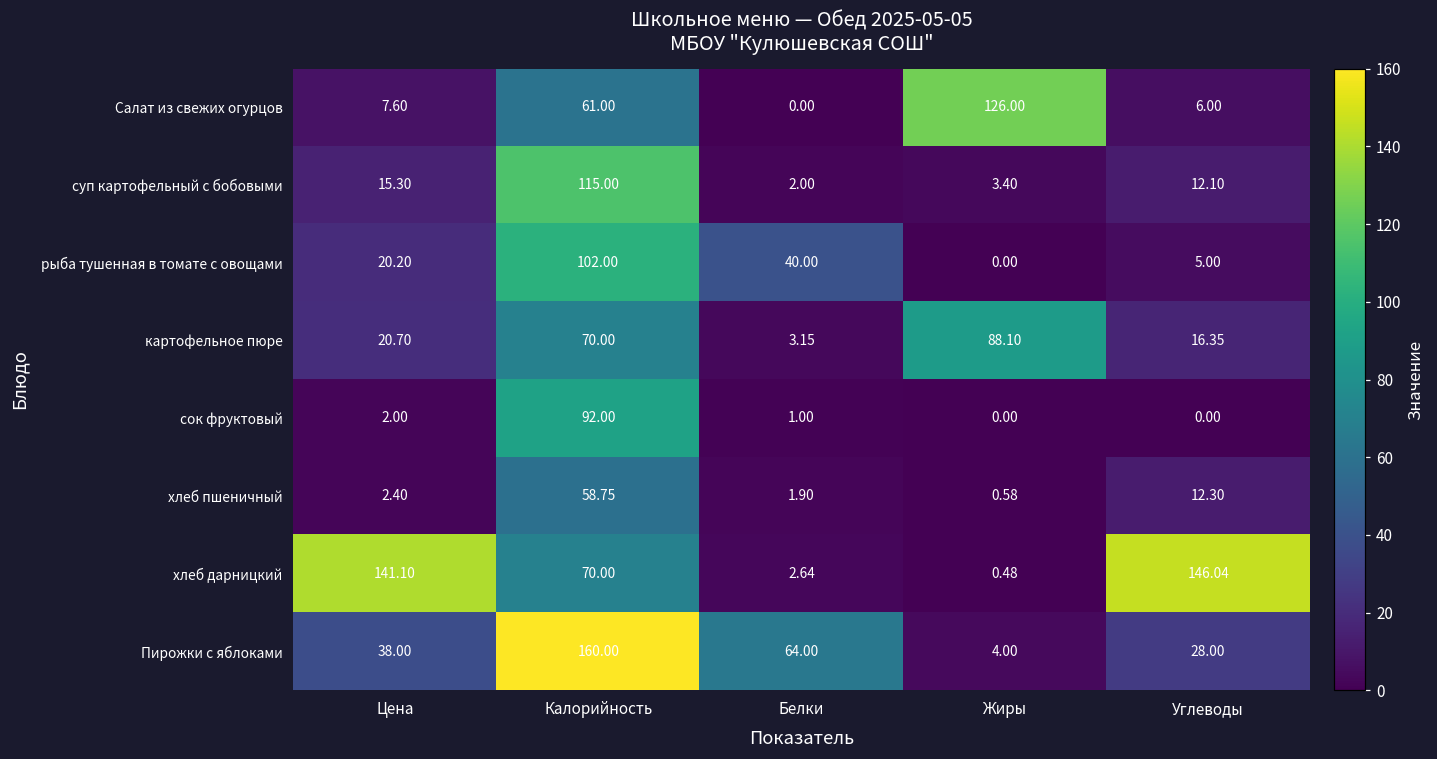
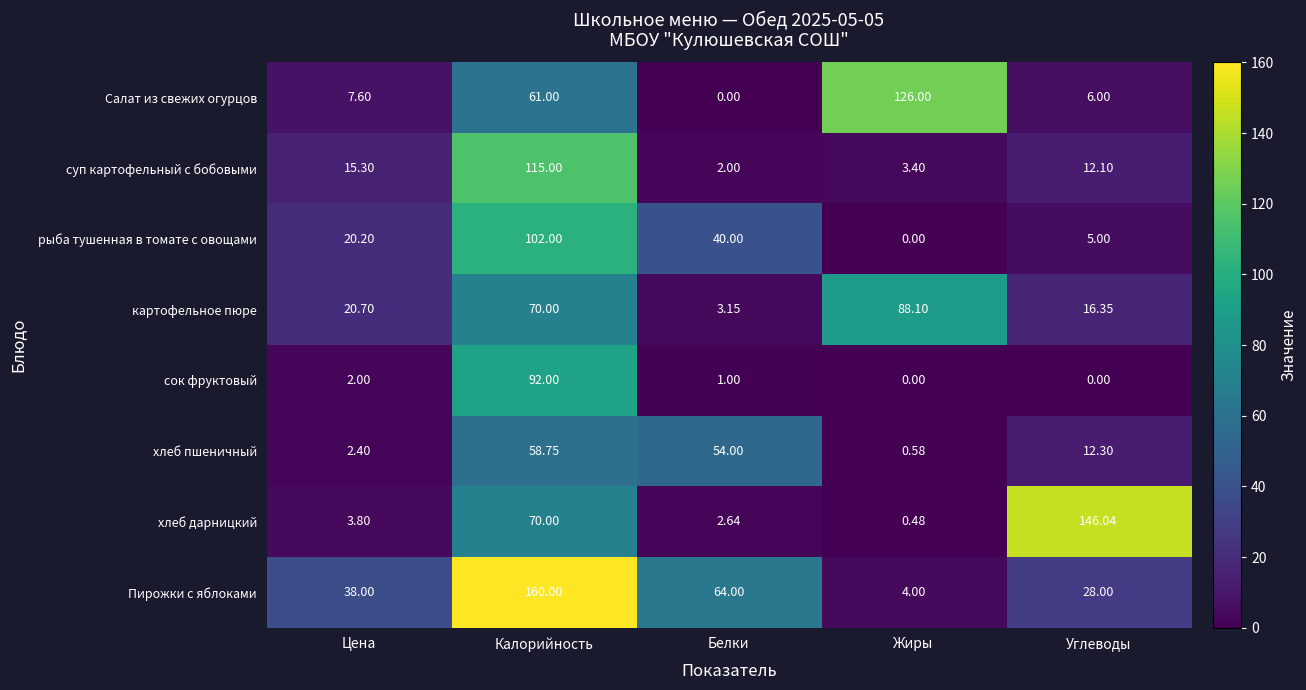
хлеб пшеничный, Белки: 1.90 -> 54.00
хлеб дарницкий, Цена: 141.10 -> 3.80
